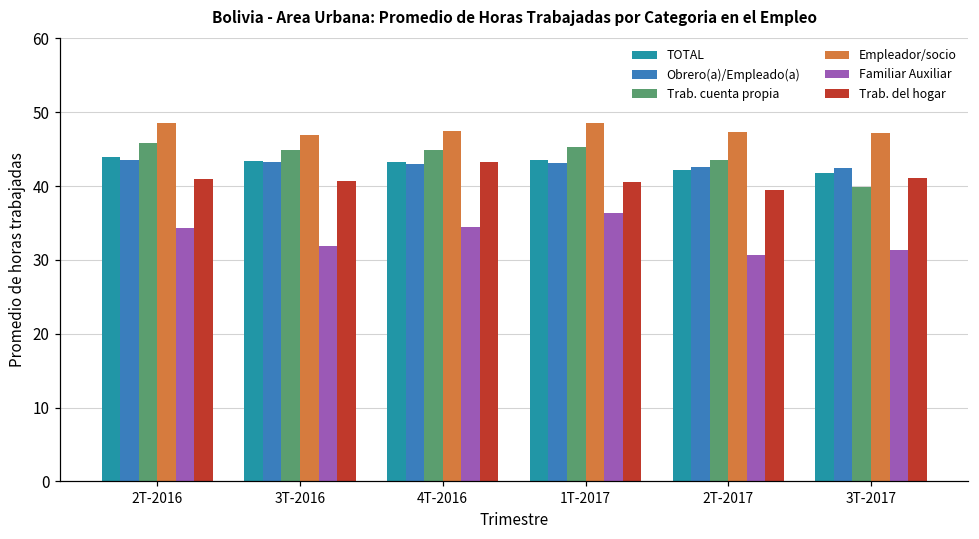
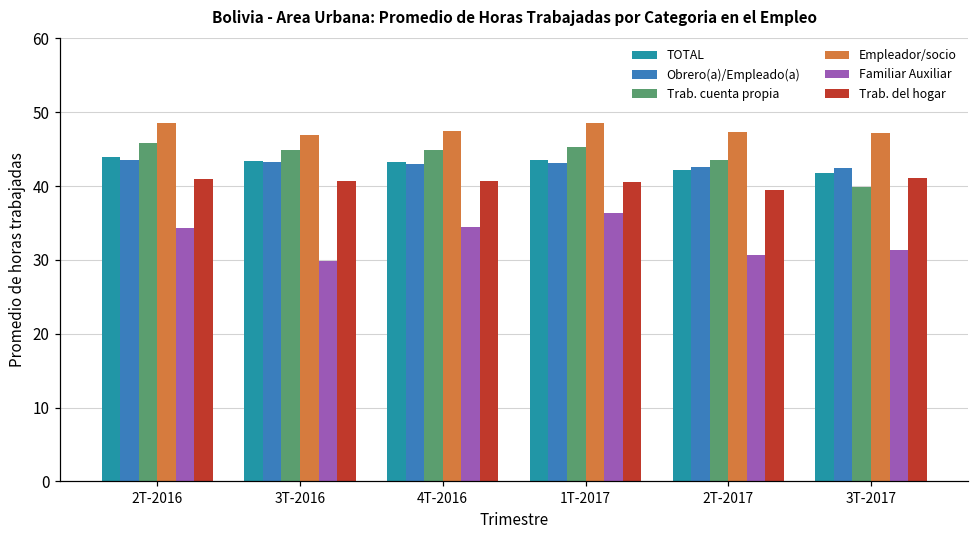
Familiar Auxiliar, 3T-2016: 32 -> 30
Trab. del hogar, 4T-2016: 43 -> 41
